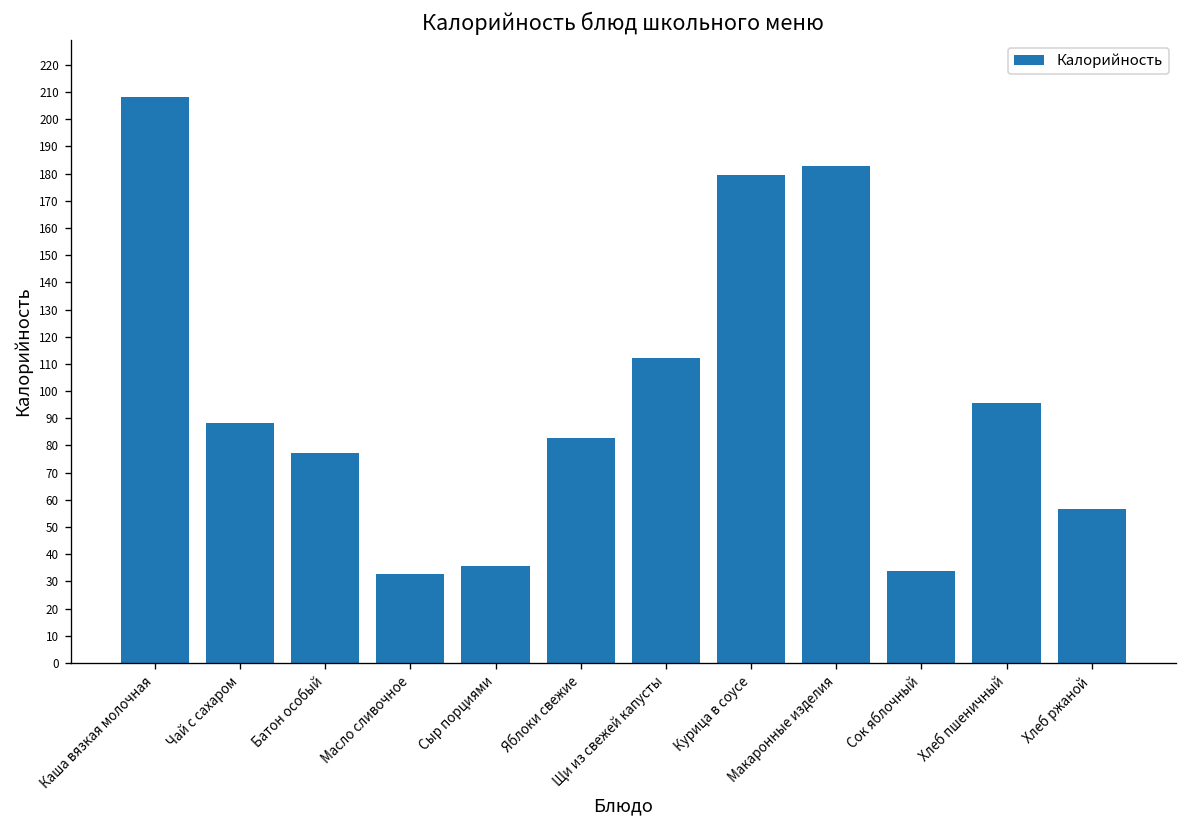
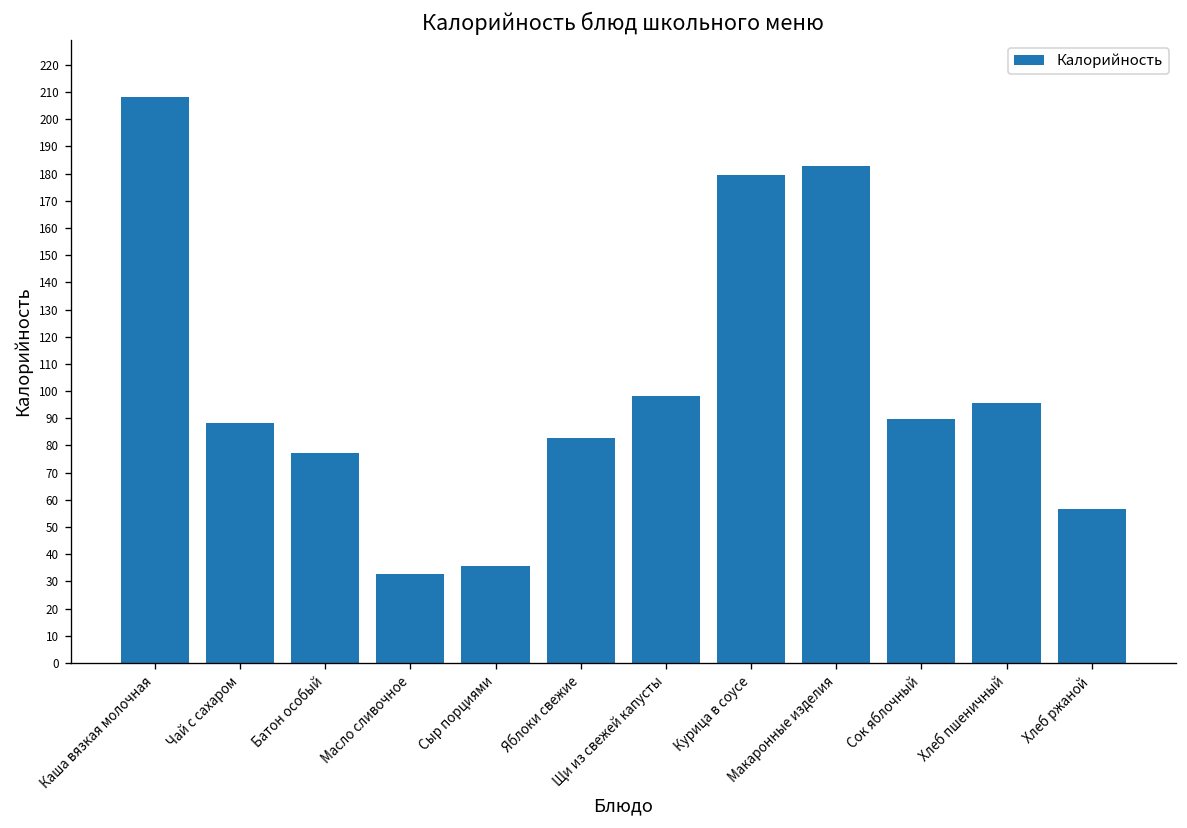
Щи из свежей капусты: 112 -> 98
Сок яблочный: 34 -> 90
